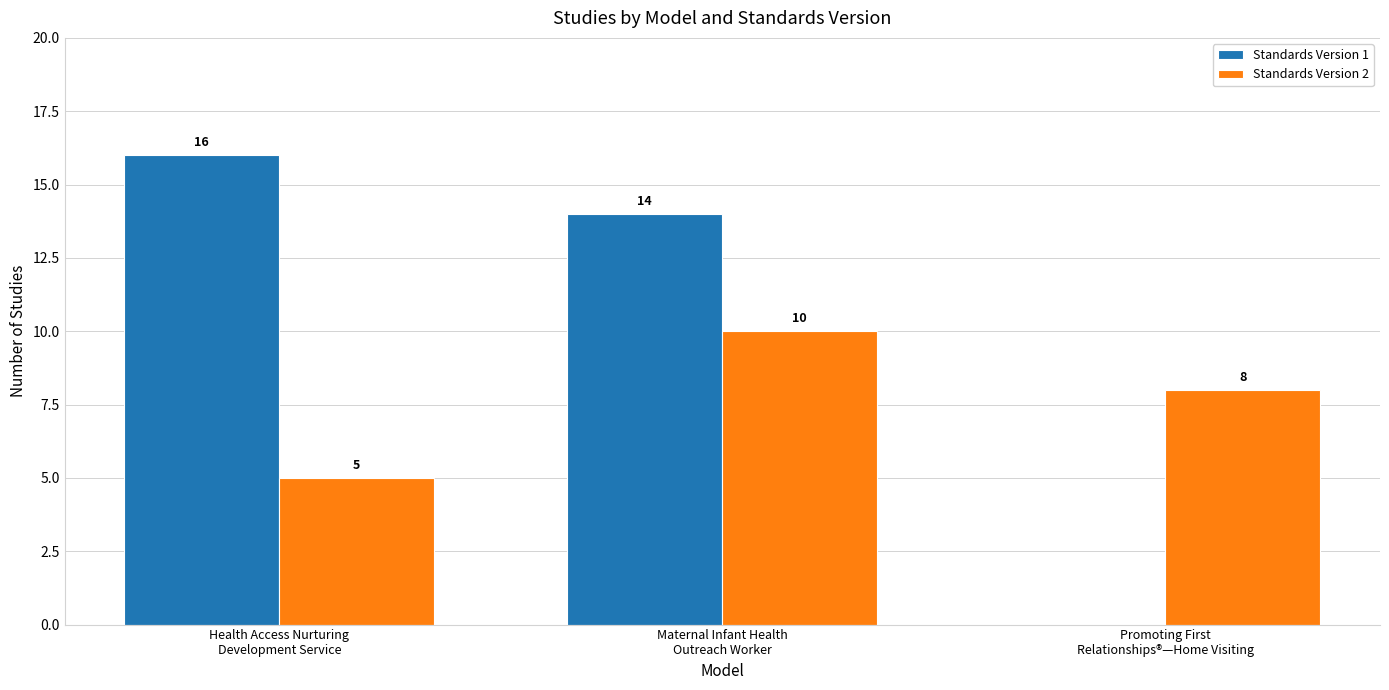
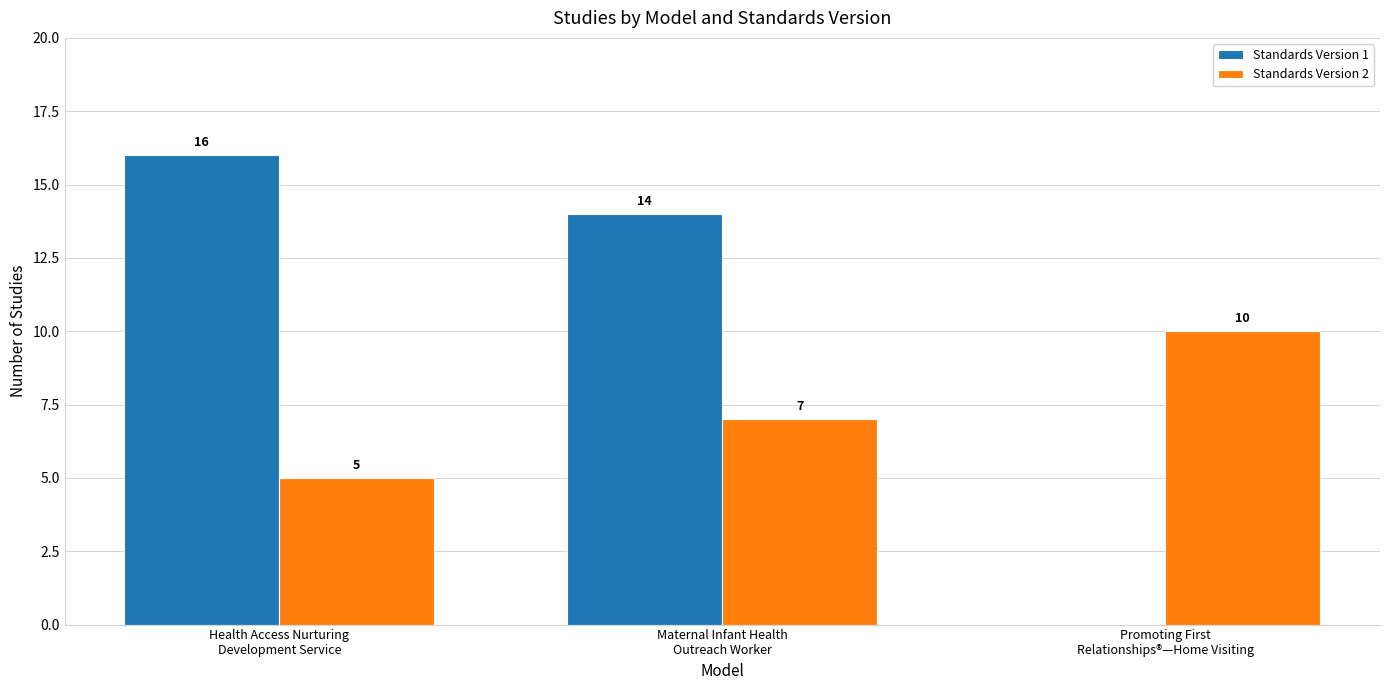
Standards Version 2, Maternal Infant Health Outreach Worker: 10 -> 7
Standards Version 2, Promoting First Relationships®—Home Visiting: 8 -> 10
